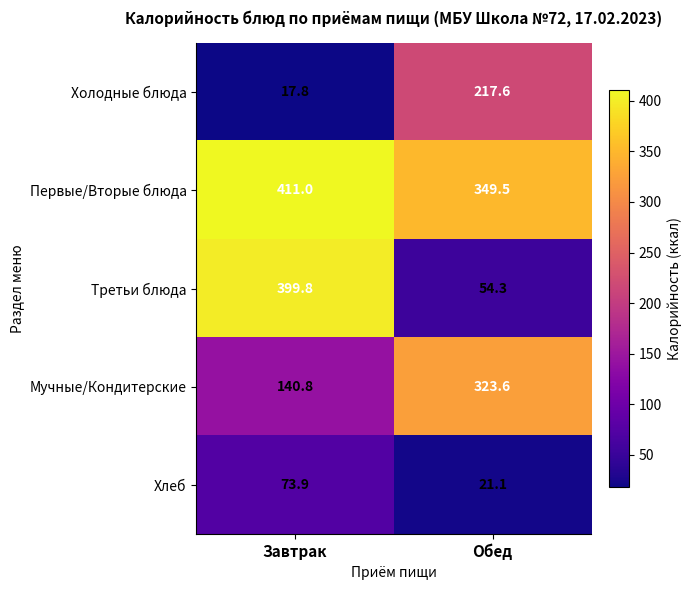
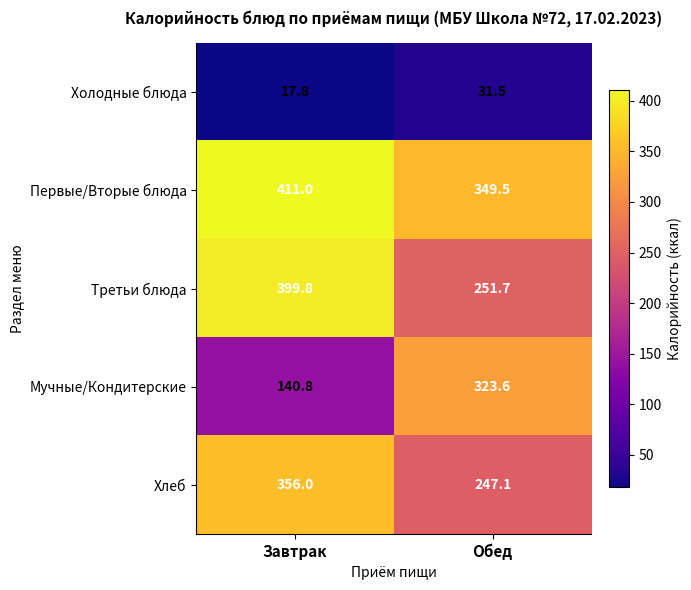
Холодные блюда, Обед: 217.6 -> 31.5
Третьи блюда, Обед: 54.3 -> 251.7
Хлеб, Завтрак: 73.9 -> 356.0
Хлеб, Обед: 21.1 -> 247.1
